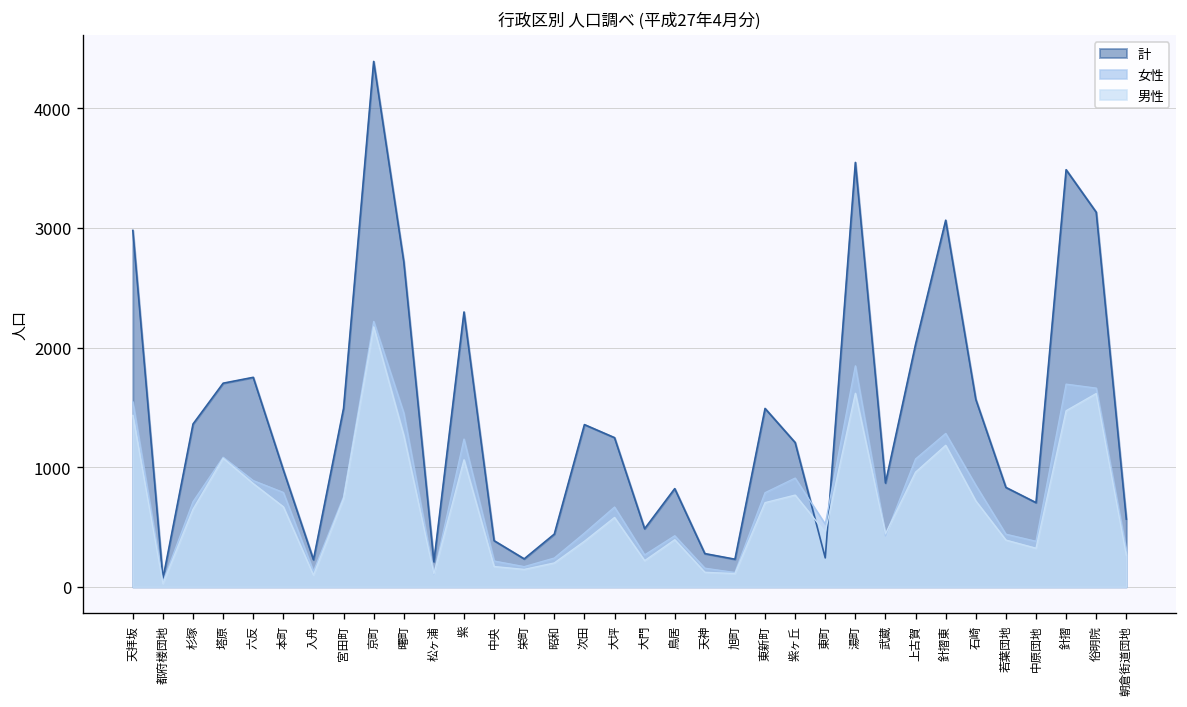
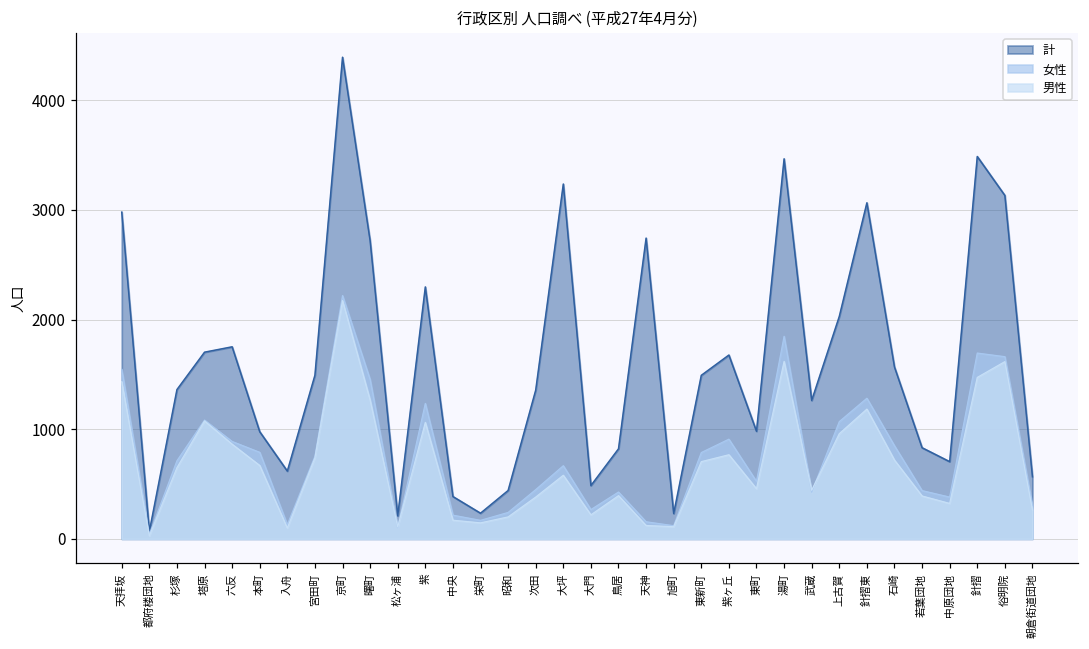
計, 入舟: 200 -> 600
計, 大坪: 1200 -> 3200
計, 天神: 300 -> 2700
計, 紫ヶ丘: 1200 -> 1700
計, 東町: 200 -> 1000
計, 湯町: 3550 -> 3470
計, 武蔵: 900 -> 1300
